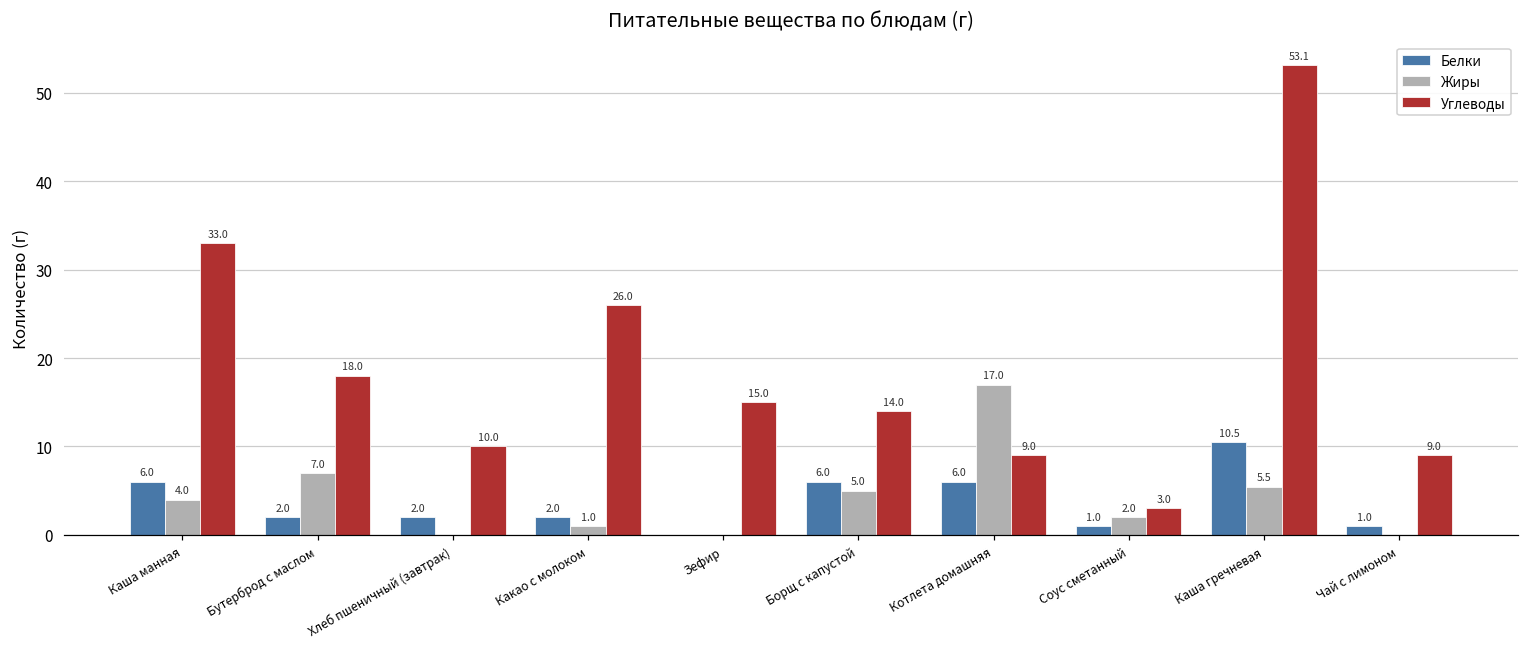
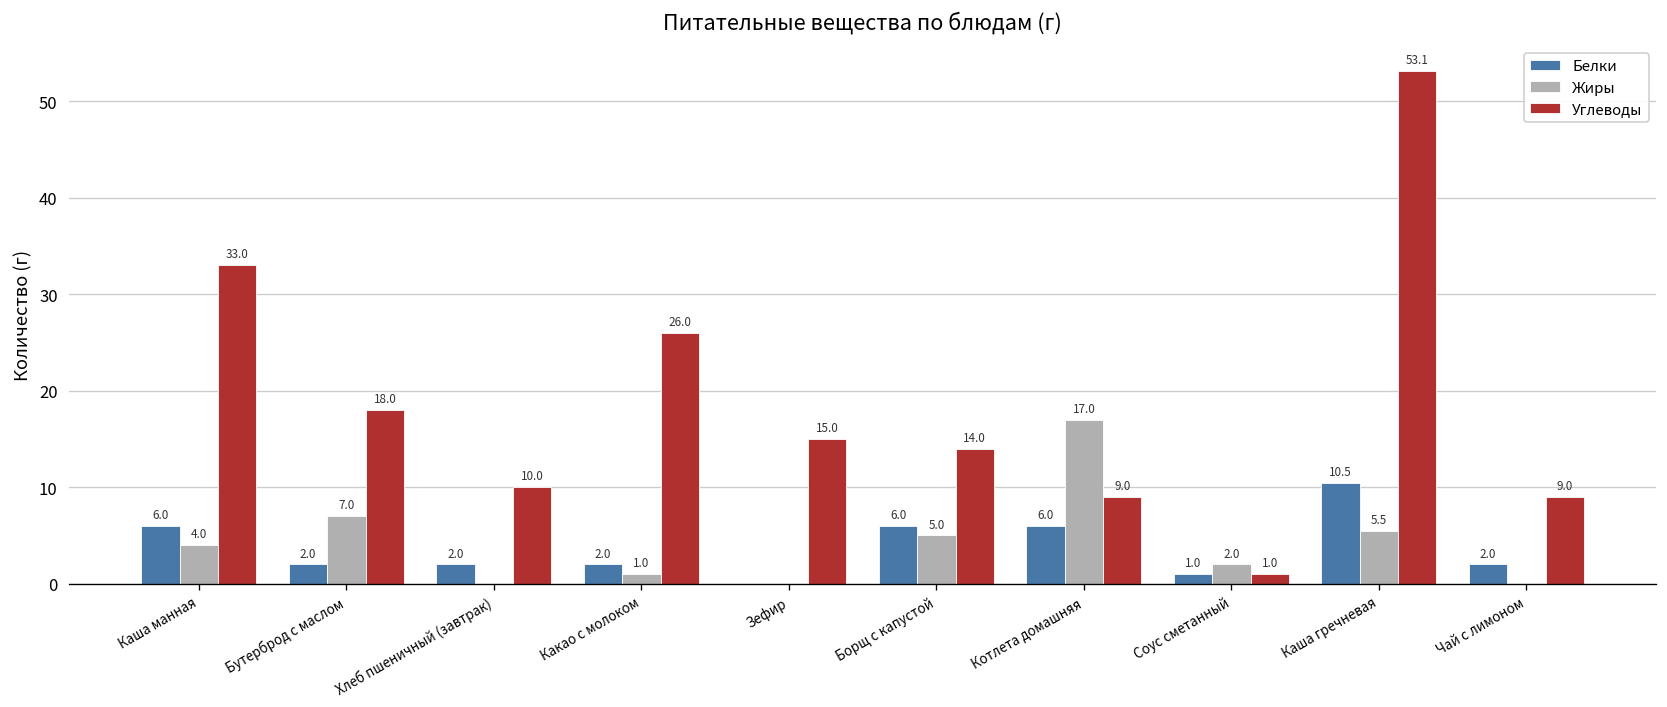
Углеводы, Соус сметанный: 3.0 -> 1.0
Белки, Чай с лимоном: 1.0 -> 2.0
